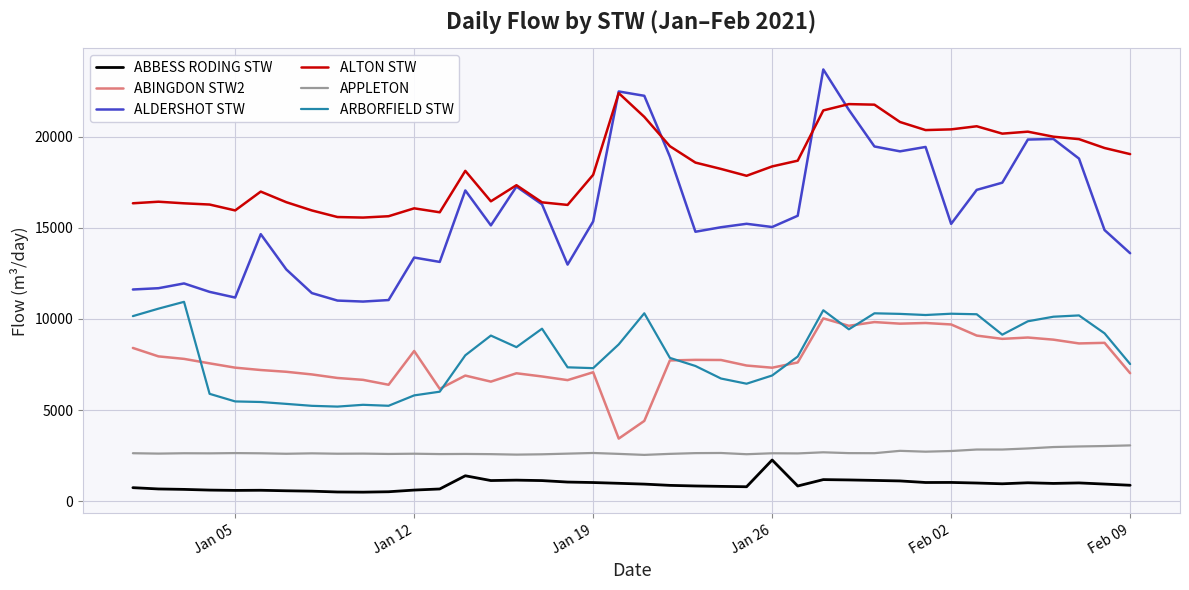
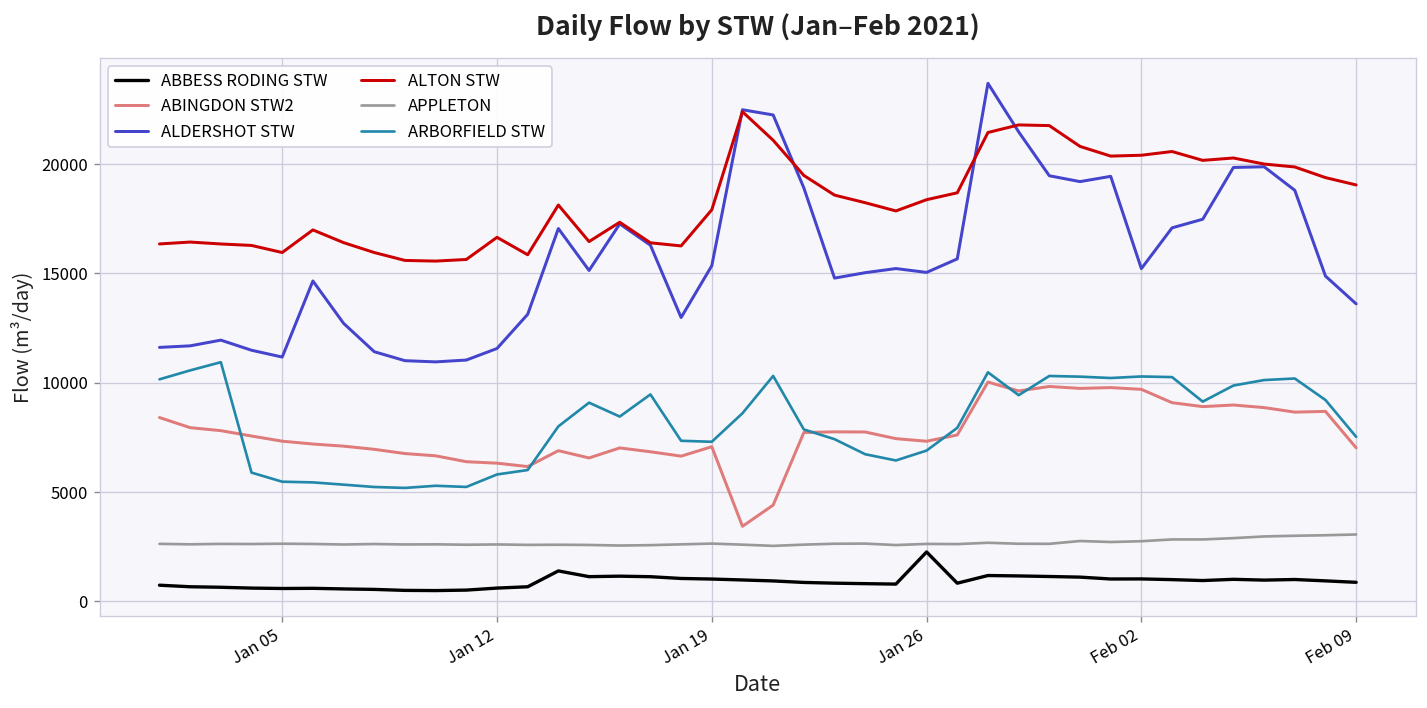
ABINGDON STW2, Jan 12: 8200 -> 6300
ALDERSHOT STW, Jan 12: 13400 -> 11600
ALTON STW, Jan 12: 16100 -> 16600
